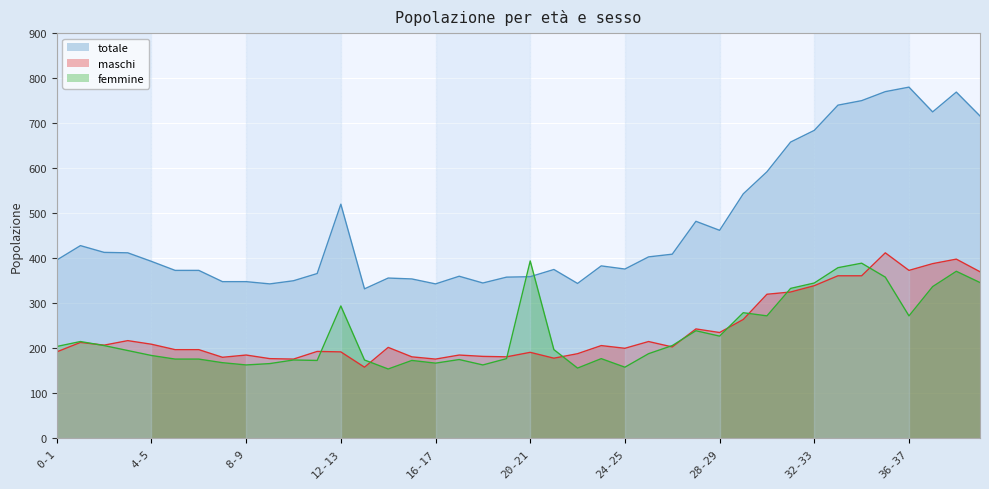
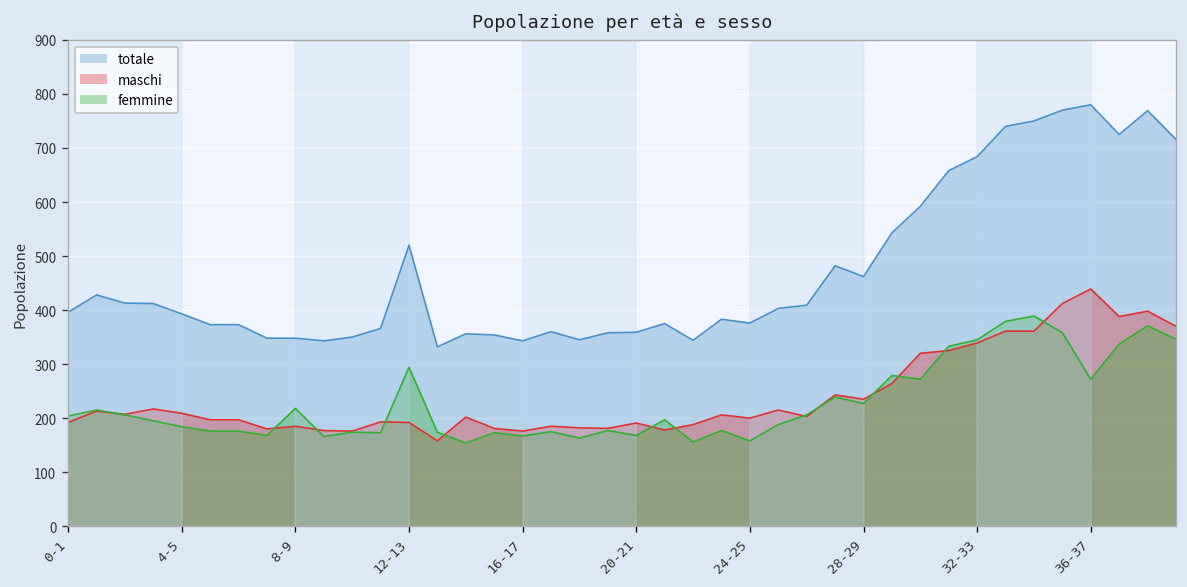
femmine, 8-9: 160 -> 220
femmine, 20-21: 390 -> 170
maschi, 36-37: 370 -> 440
